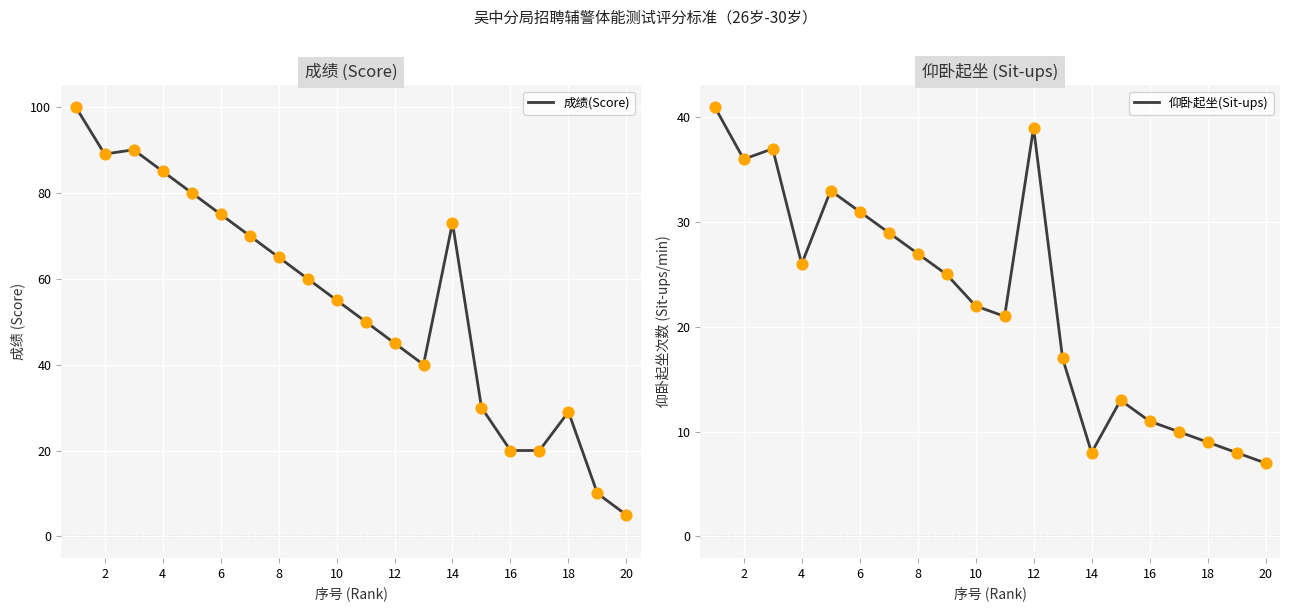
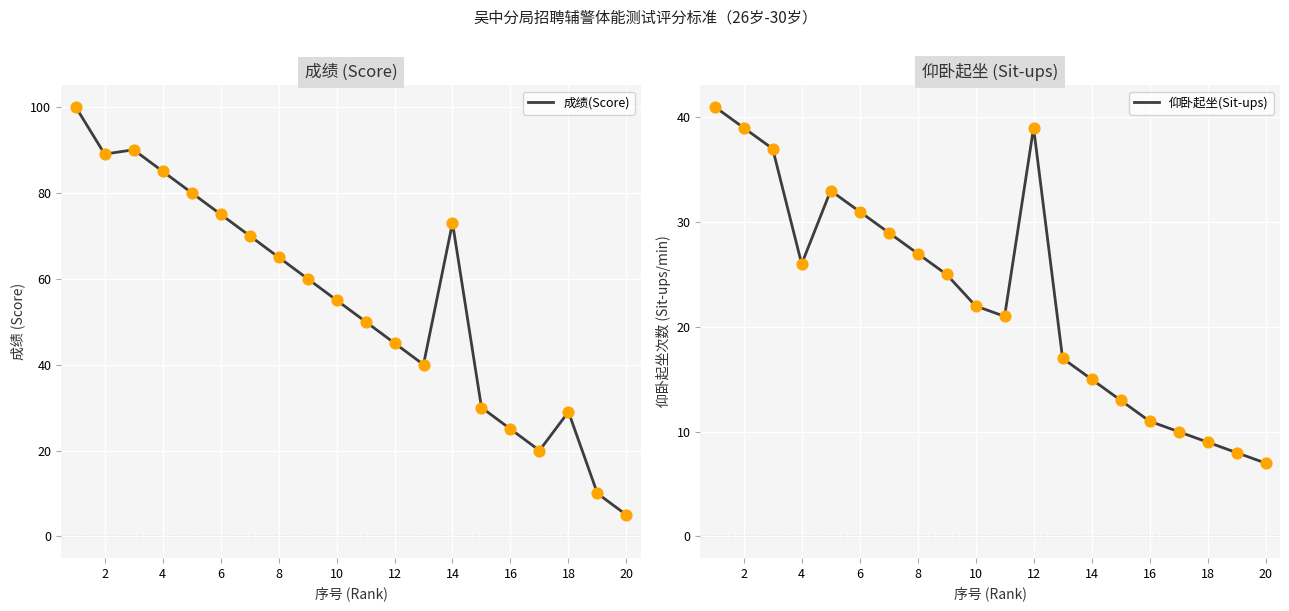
成绩 (Score), 16: 20 -> 25
仰卧起坐 (Sit-ups), 2: 36 -> 39
仰卧起坐 (Sit-ups), 14: 8 -> 15
